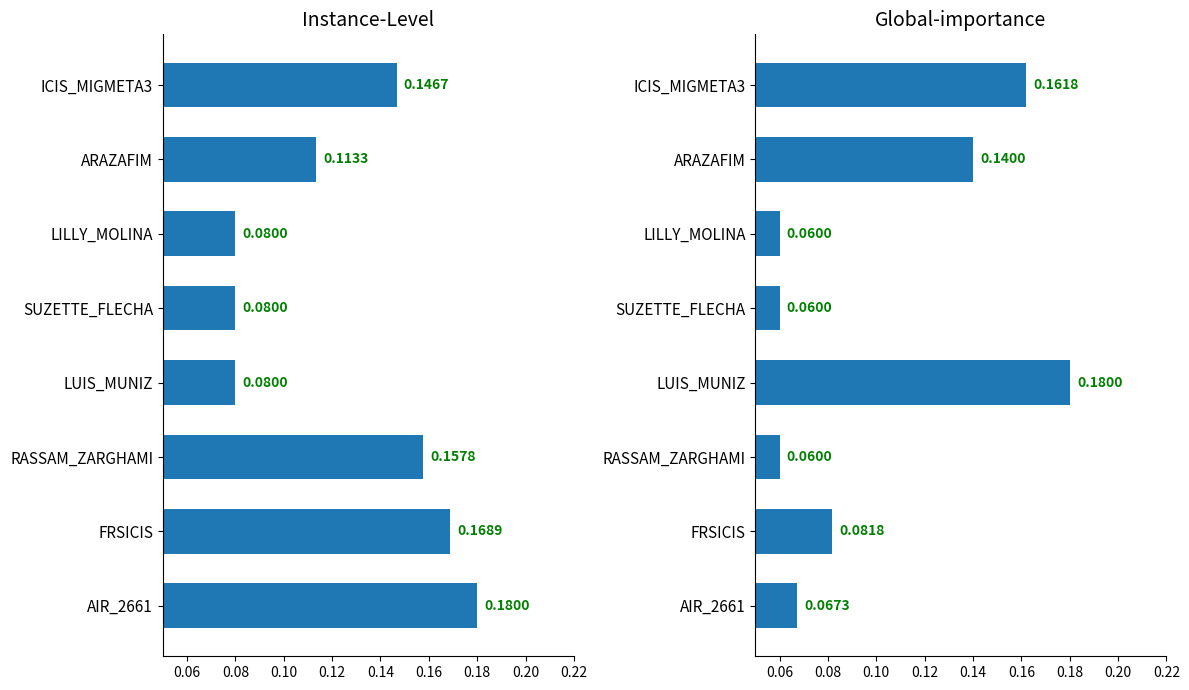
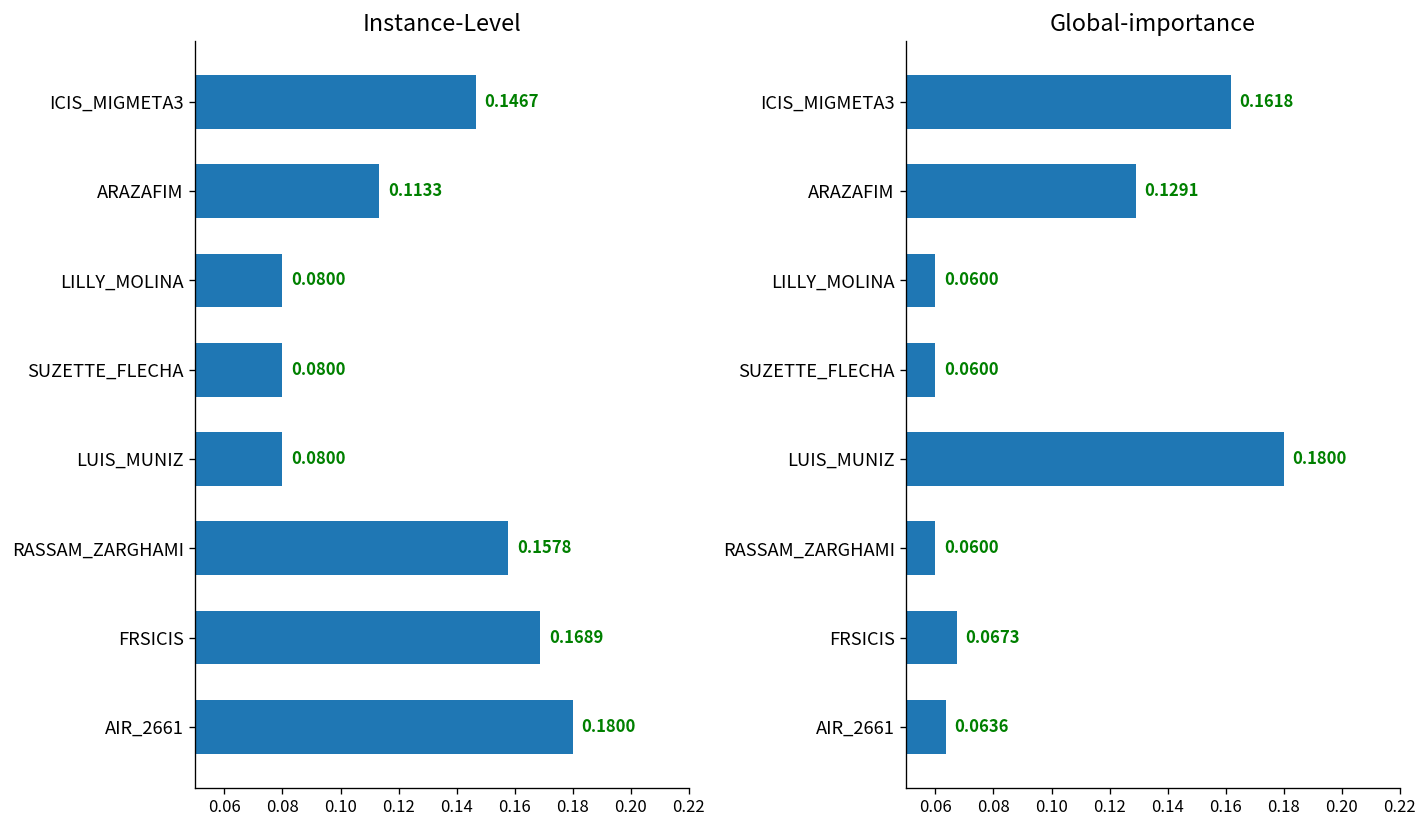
Global-importance, ARAZAFIM: 0.1400 -> 0.1291
Global-importance, FRSICIS: 0.0818 -> 0.0673
Global-importance, AIR_2661: 0.0673 -> 0.0636
